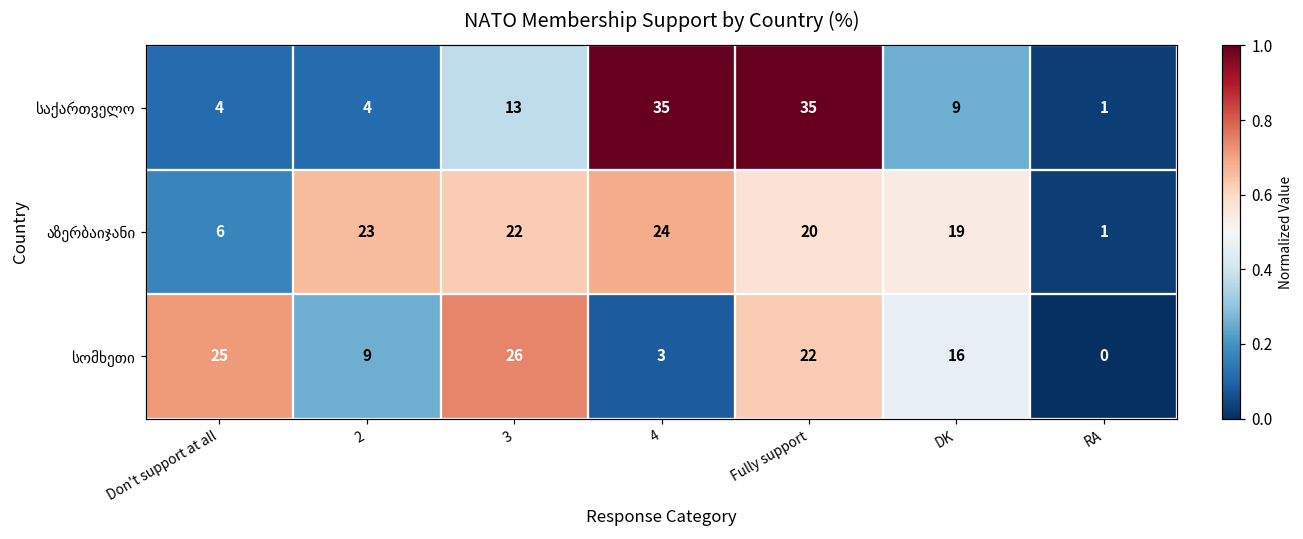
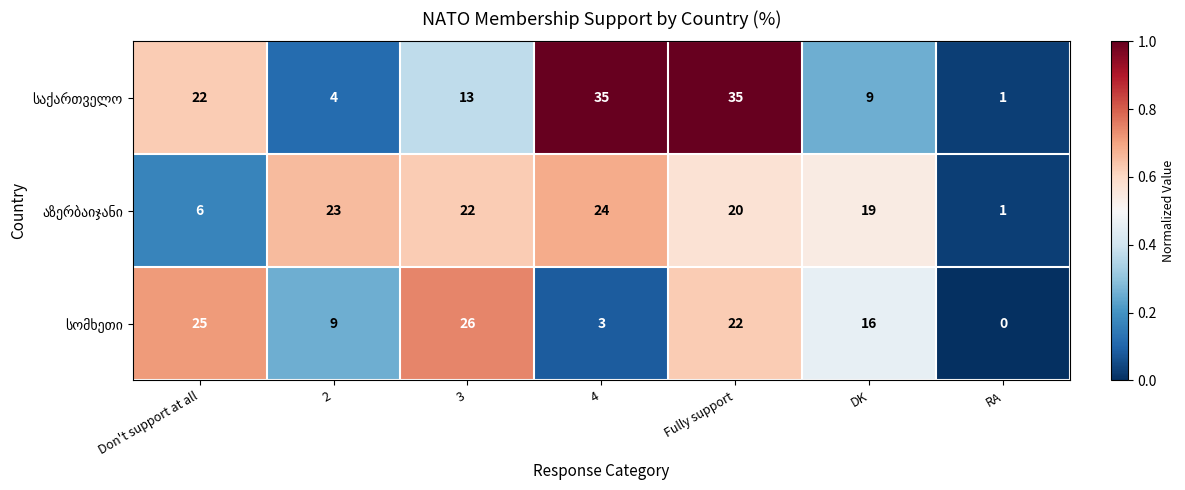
საქართველო, Don't support at all: 4 -> 22
